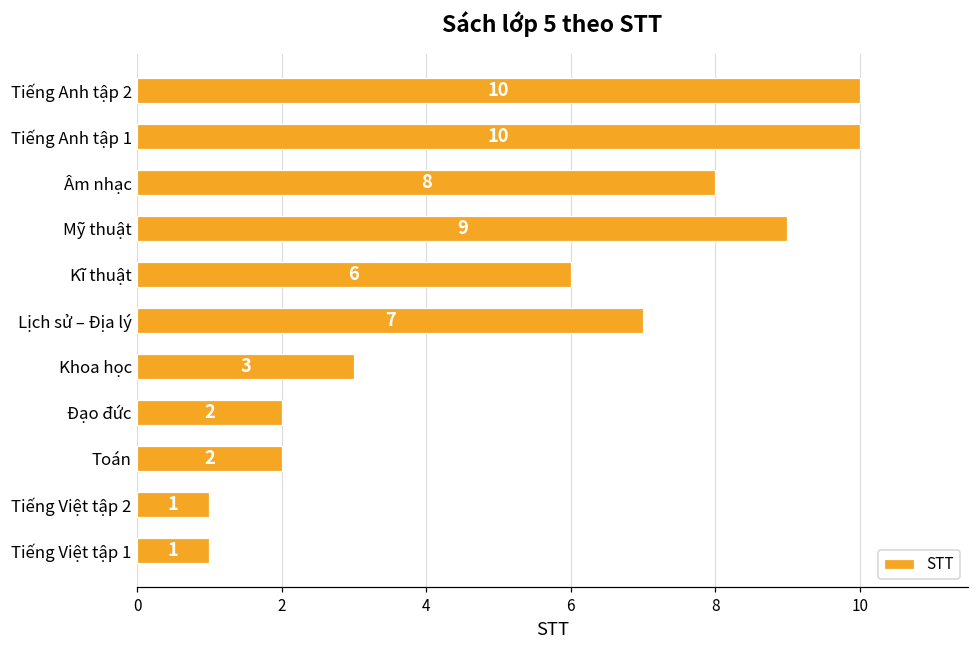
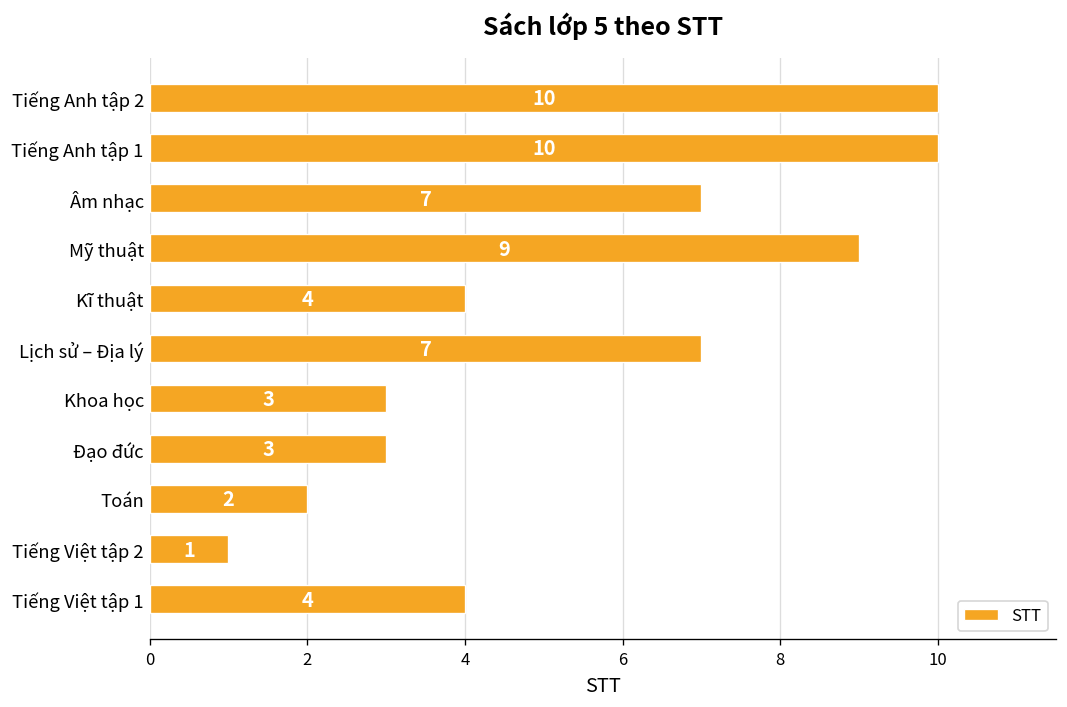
Âm nhạc: 8 -> 7
Kĩ thuật: 6 -> 4
Đạo đức: 2 -> 3
Tiếng Việt tập 1: 1 -> 4
